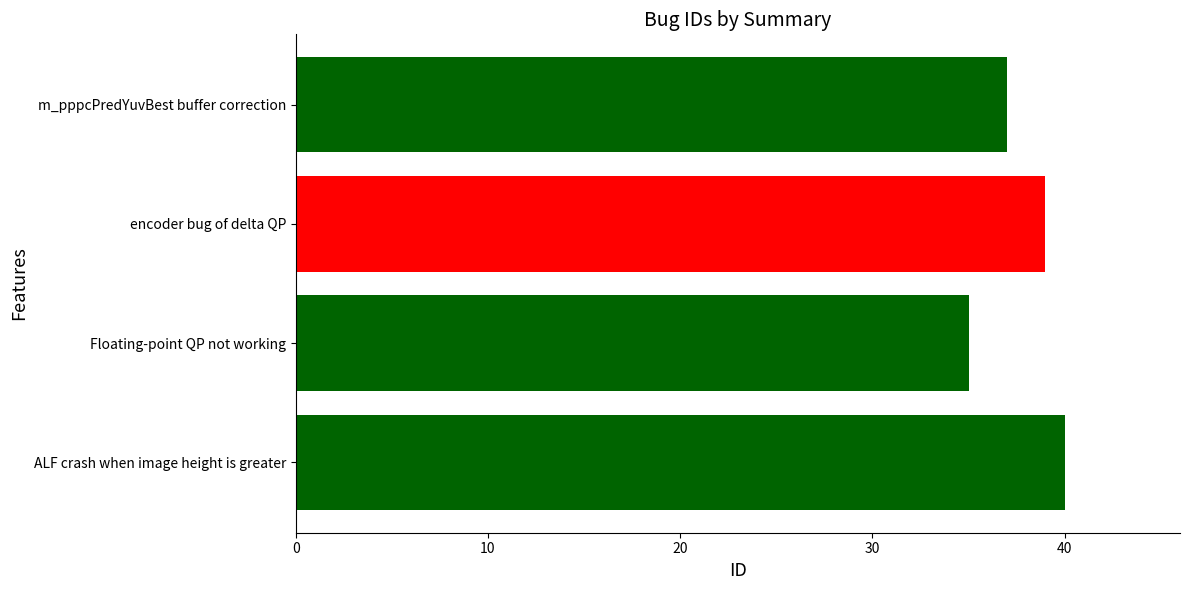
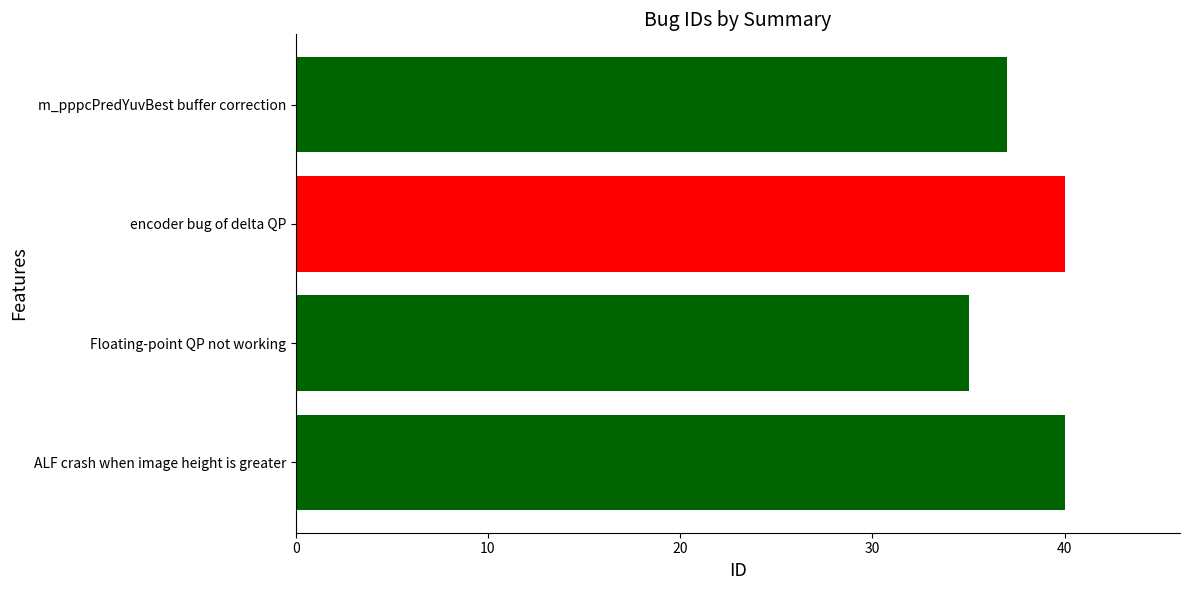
encoder bug of delta QP: 39 -> 40
